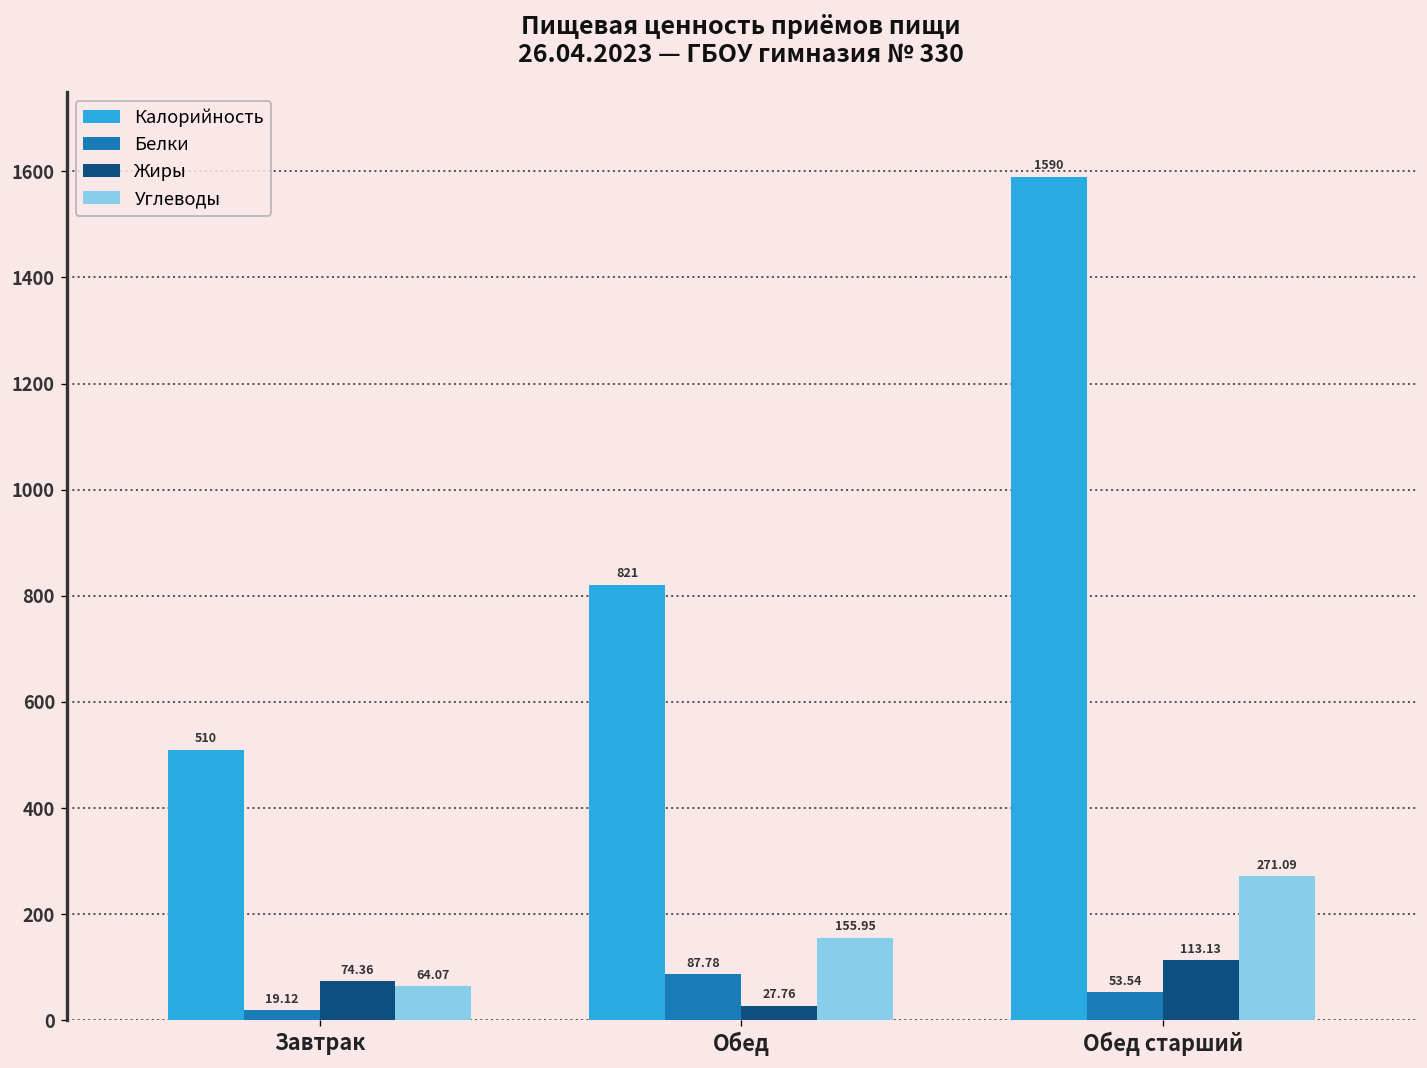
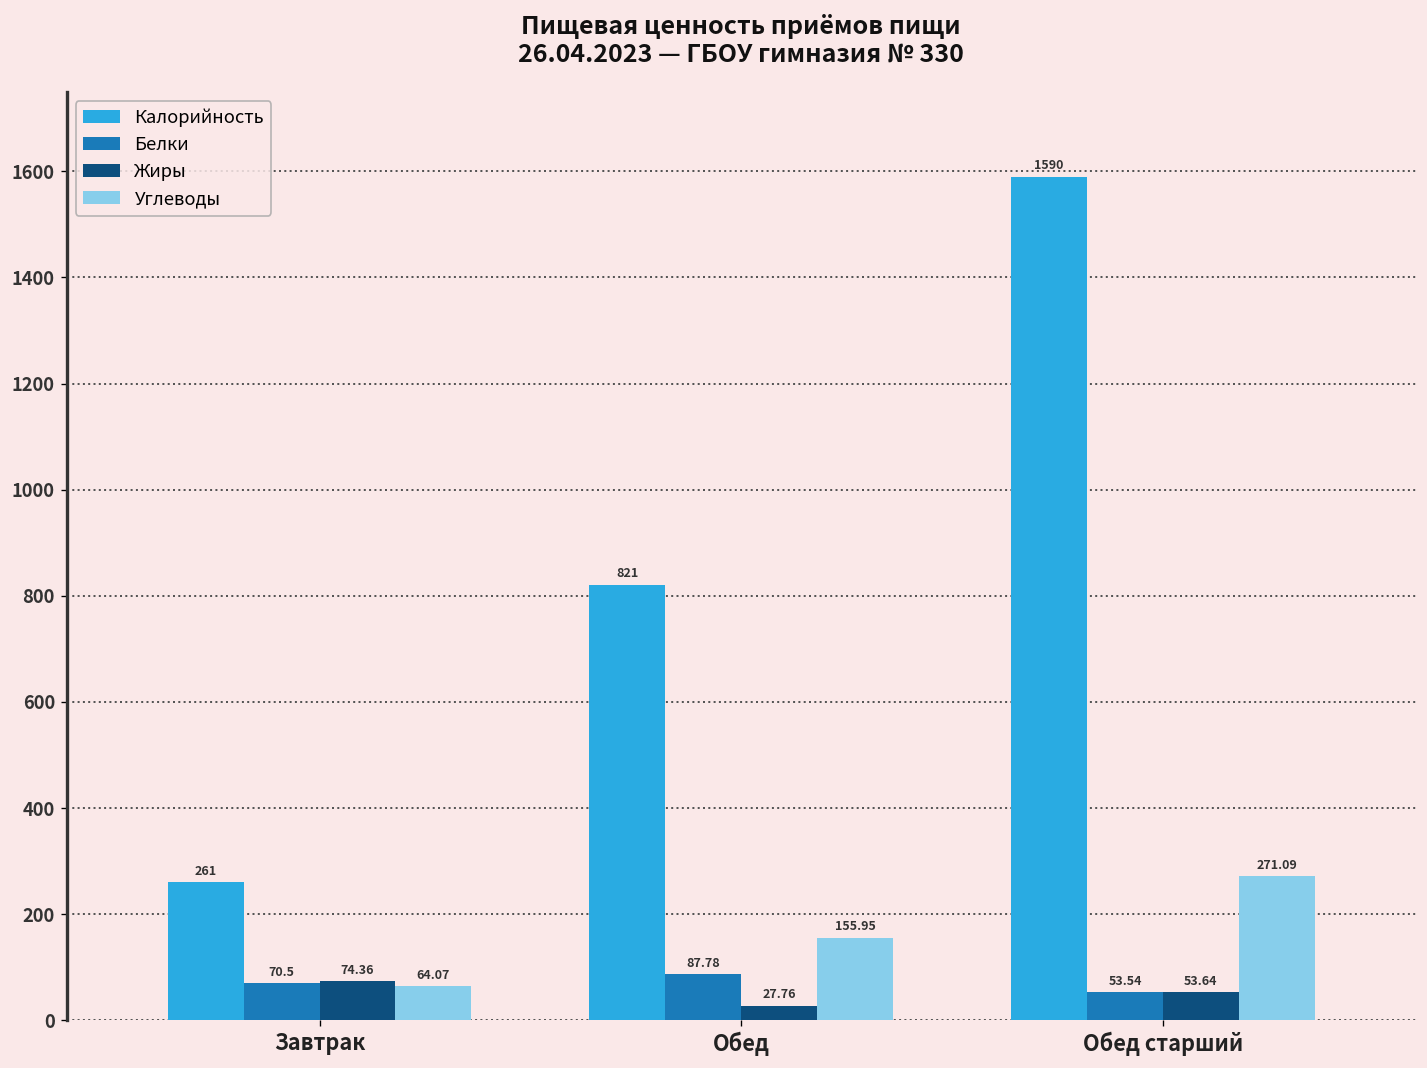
Калорийность, Завтрак: 510 -> 261
Белки, Завтрак: 19.12 -> 70.5
Жиры, Обед старший: 113.13 -> 53.64
